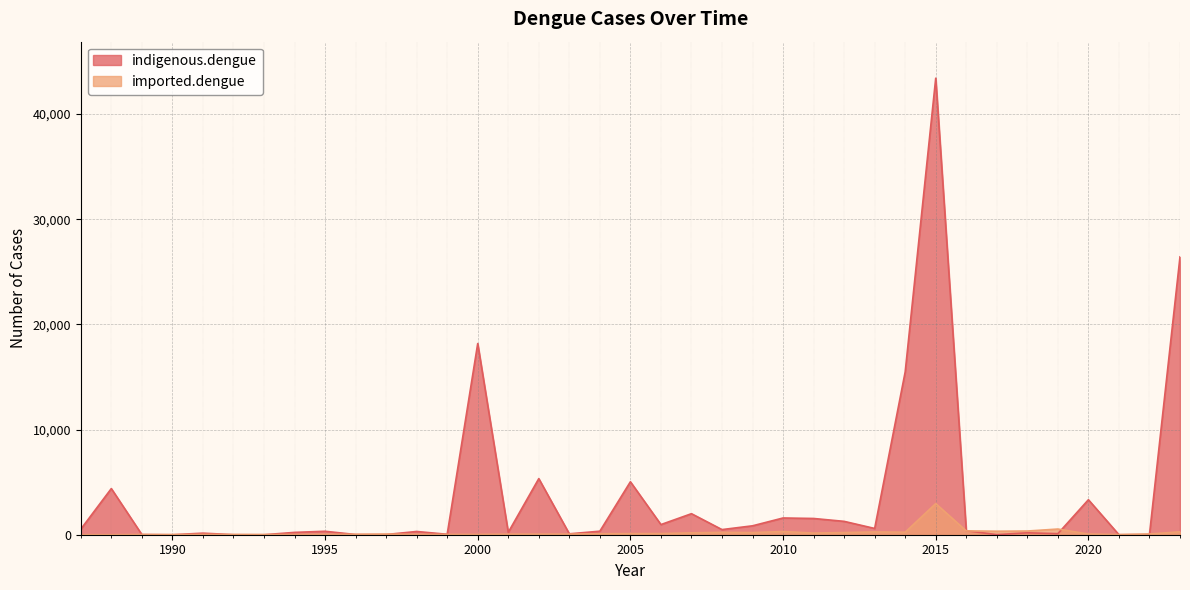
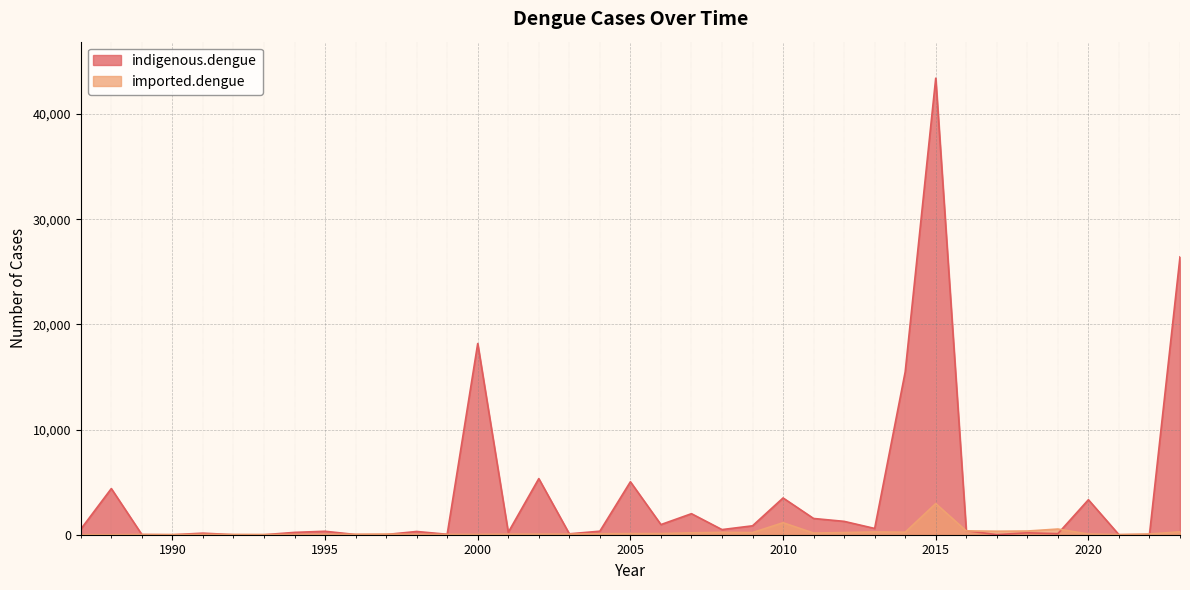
indigenous.dengue, 2010: 1,600 -> 3,500
imported.dengue, 2010: 300 -> 1,100
